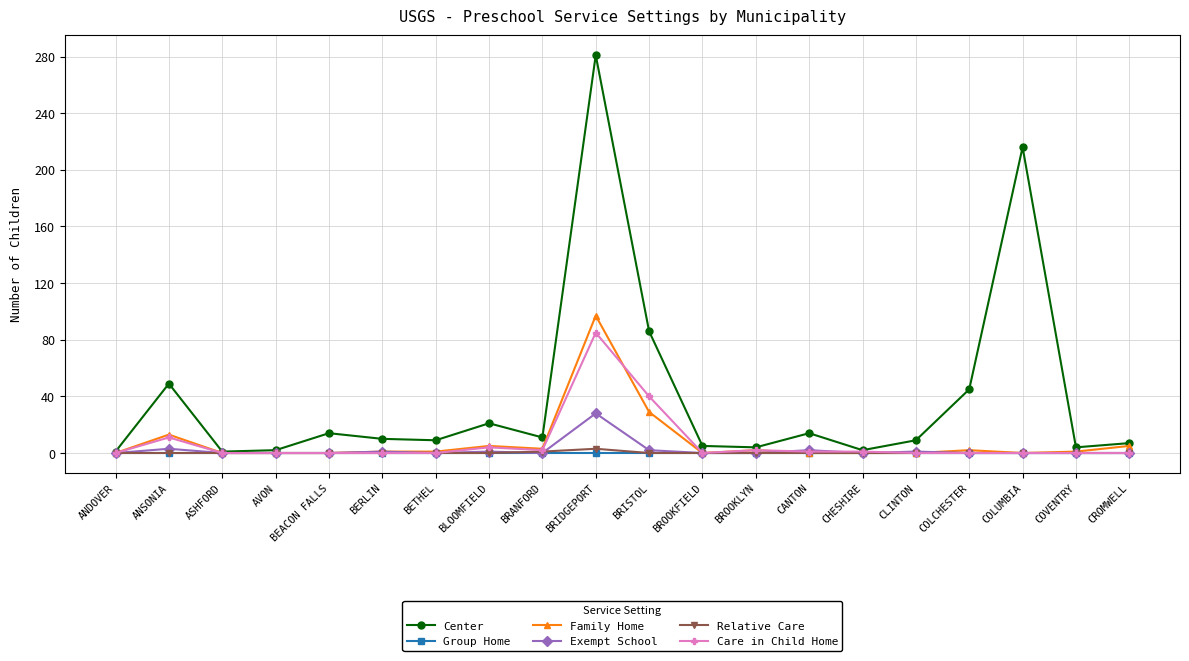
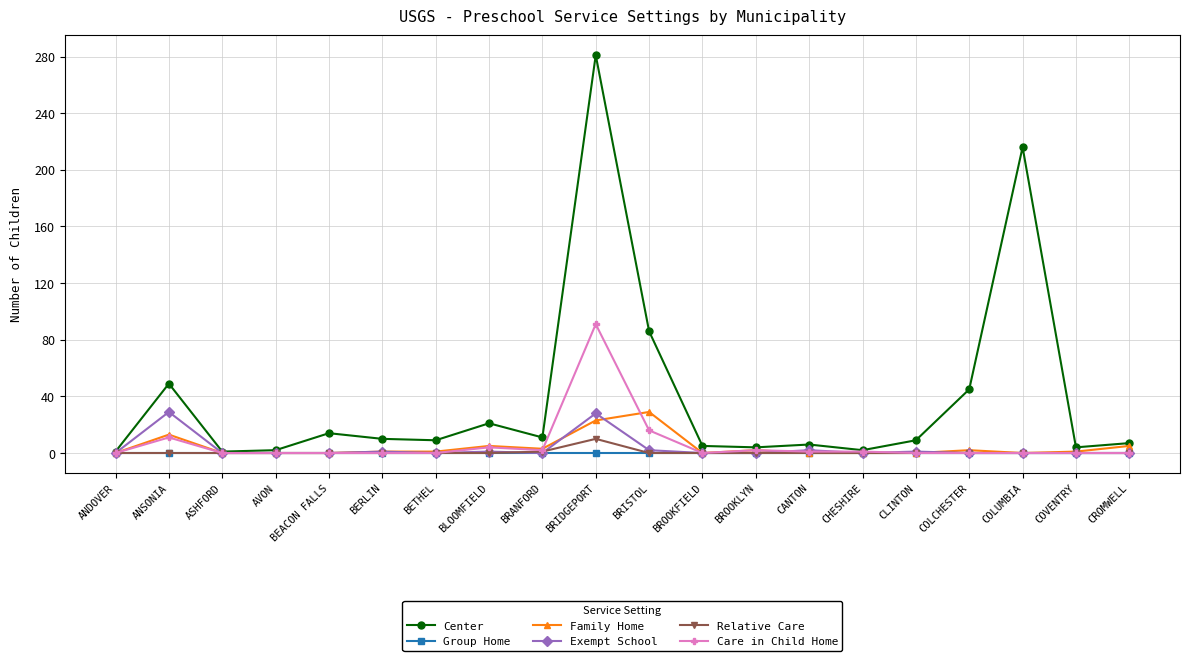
Exempt School, ANSONIA: 3 -> 29
Family Home, BRIDGEPORT: 97 -> 23
Relative Care, BRIDGEPORT: 3 -> 10
Care in Child Home, BRIDGEPORT: 85 -> 91
Care in Child Home, BRISTOL: 40 -> 16
Center, CANTON: 14 -> 6
